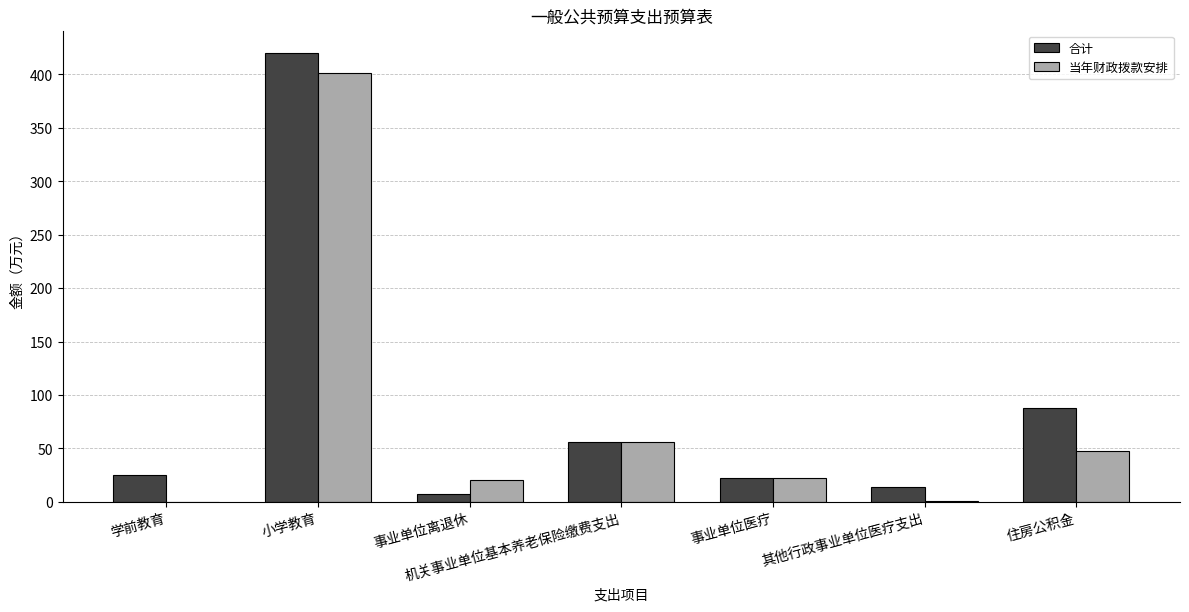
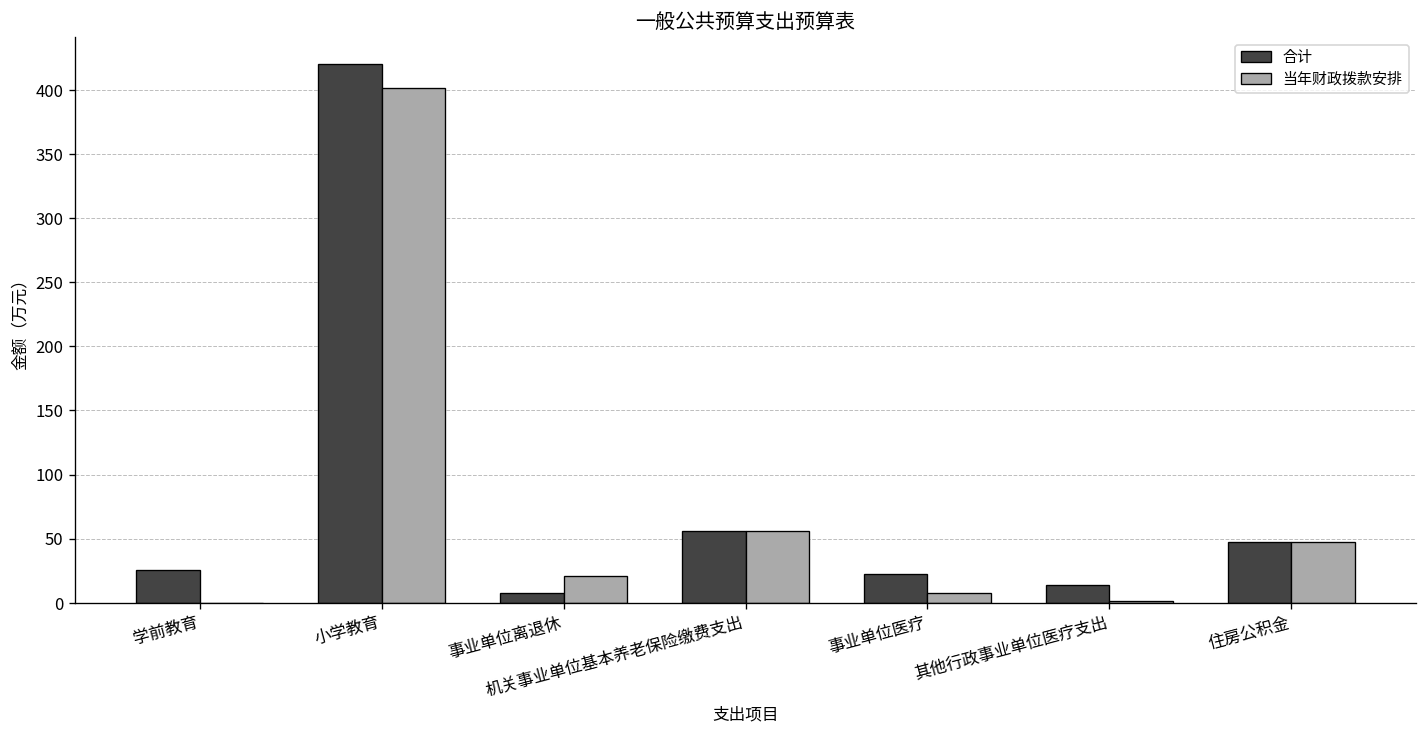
当年财政拨款安排, 事业单位医疗: 22 -> 8
合计, 住房公积金: 88 -> 47
